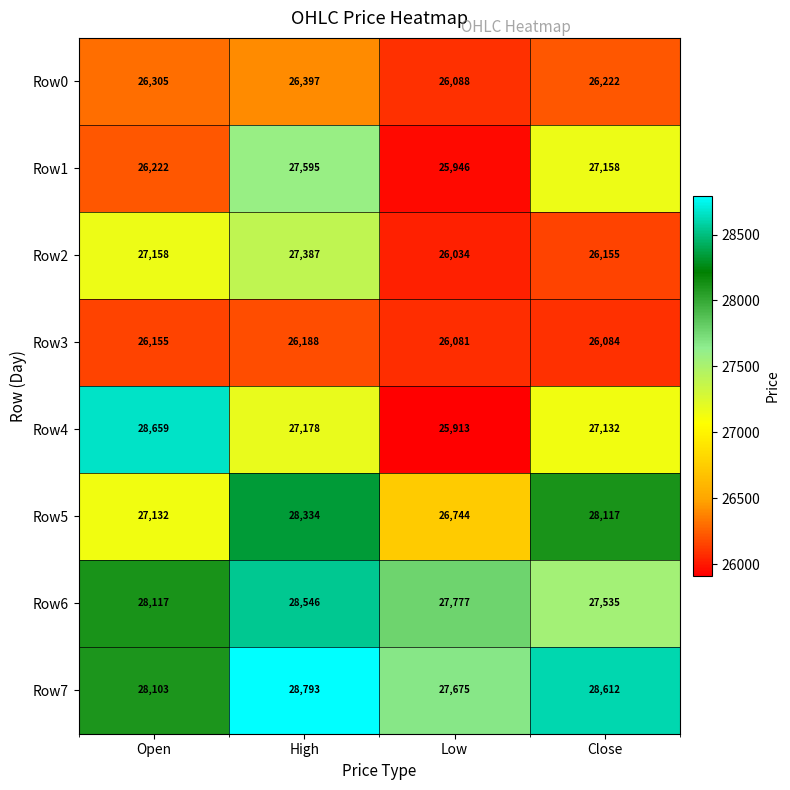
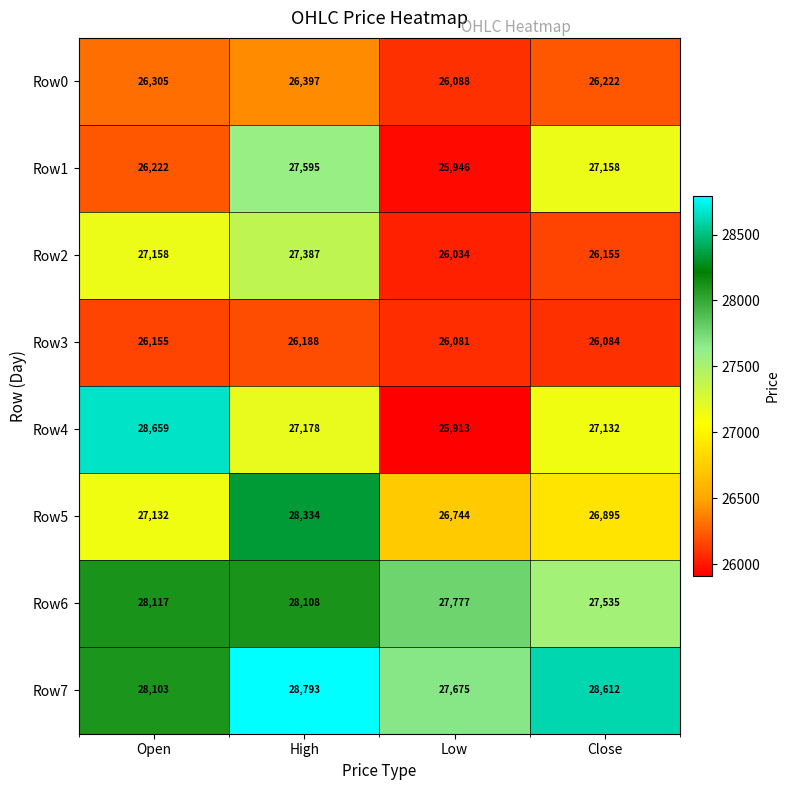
Row5, Close: 28,117 -> 26,895
Row6, High: 28,546 -> 28,108
